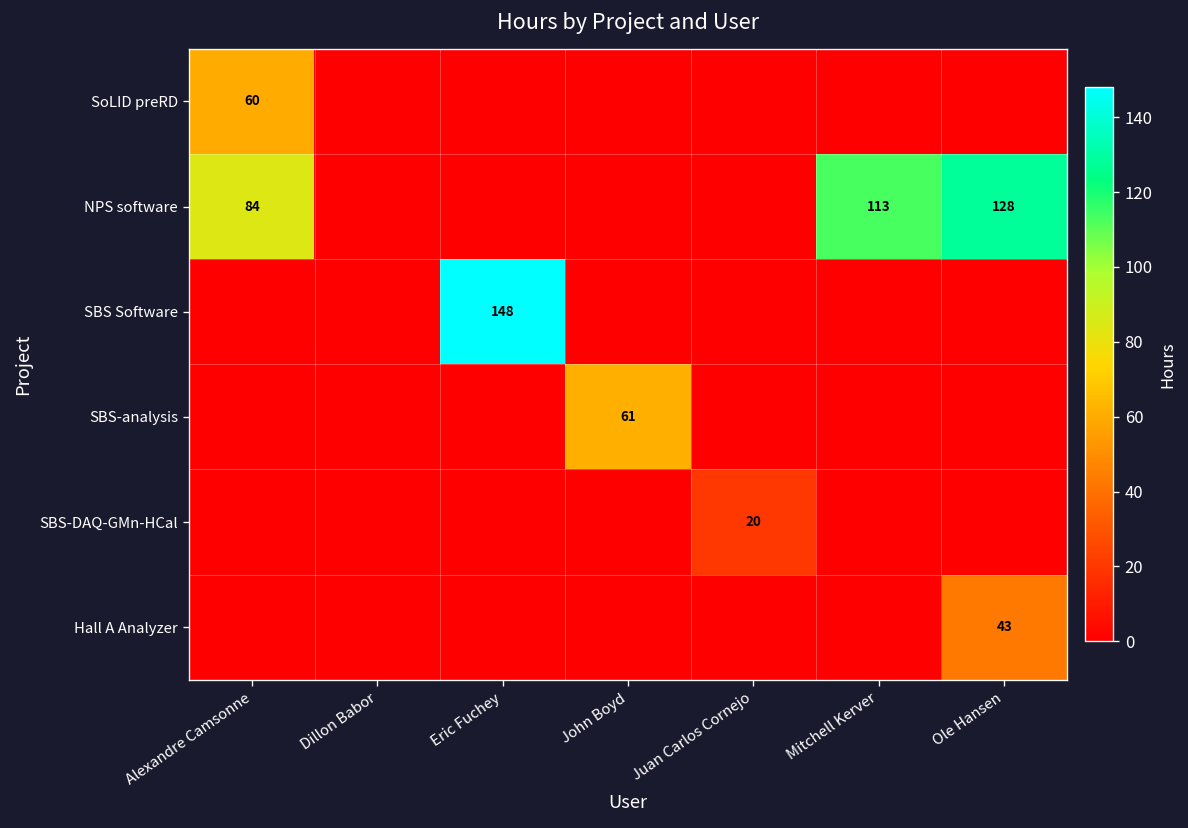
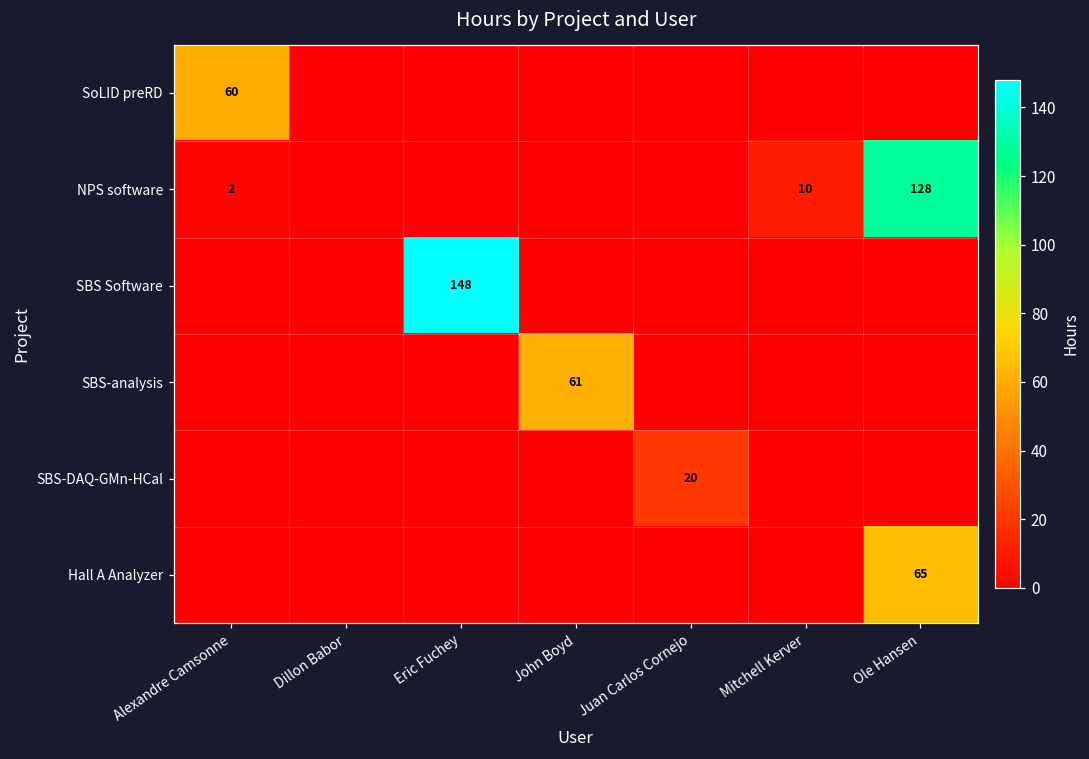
NPS software, Alexandre Camsonne: 84 -> 2
NPS software, Mitchell Kerver: 113 -> 10
Hall A Analyzer, Ole Hansen: 43 -> 65
